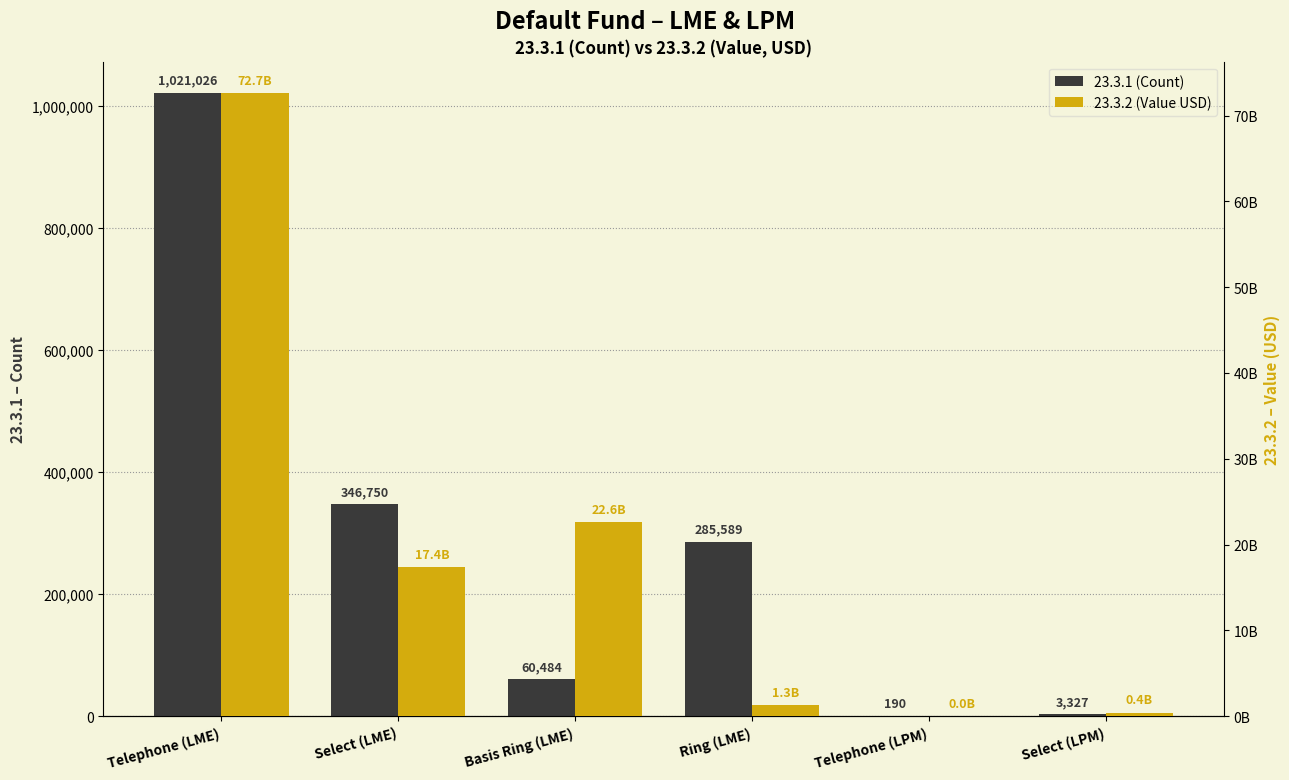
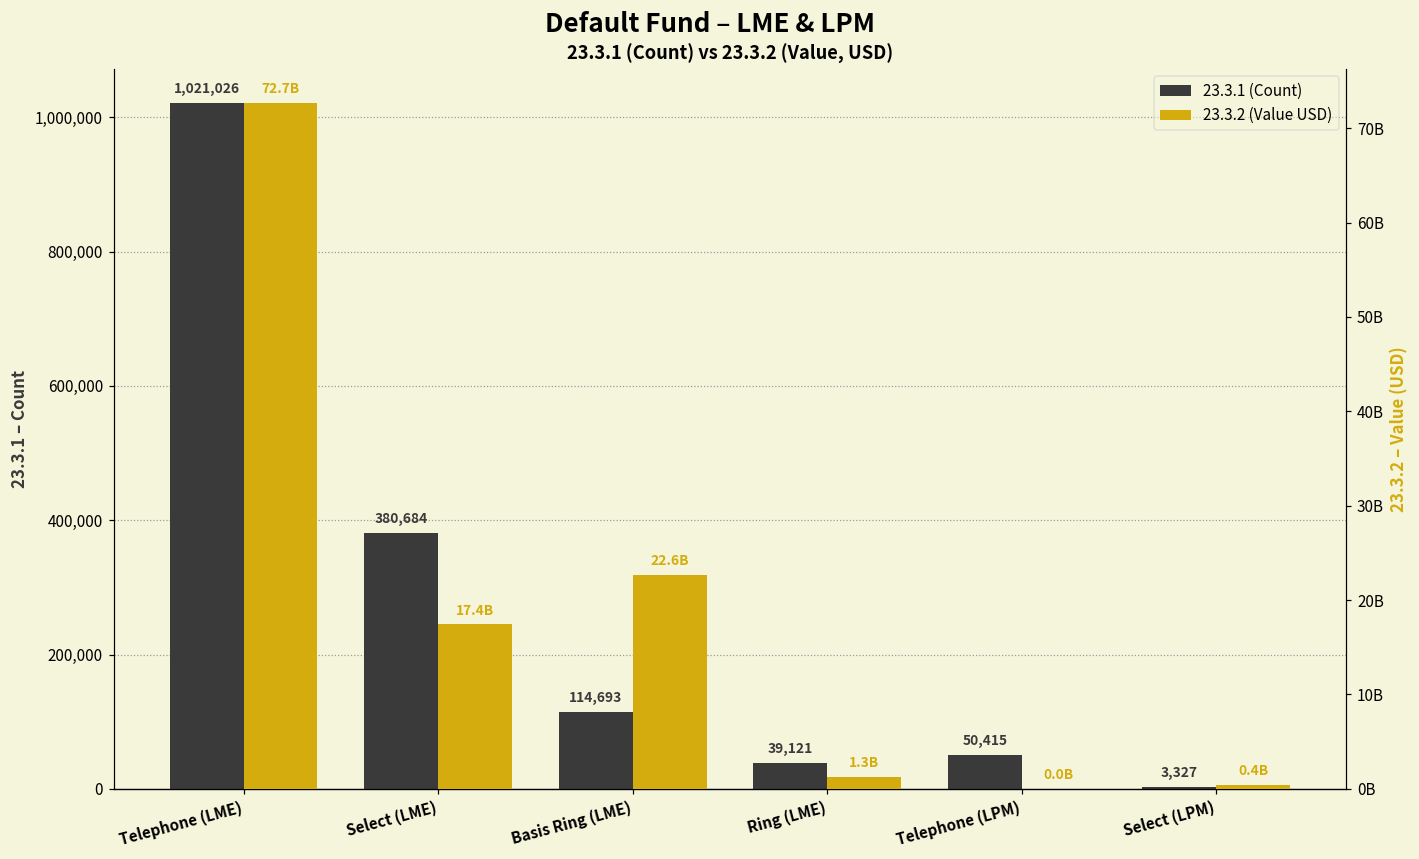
23.3.1 (Count), Select (LME): 346,750 -> 380,684
23.3.1 (Count), Basis Ring (LME): 60,484 -> 114,693
23.3.1 (Count), Ring (LME): 285,589 -> 39,121
23.3.1 (Count), Telephone (LPM): 190 -> 50,415
